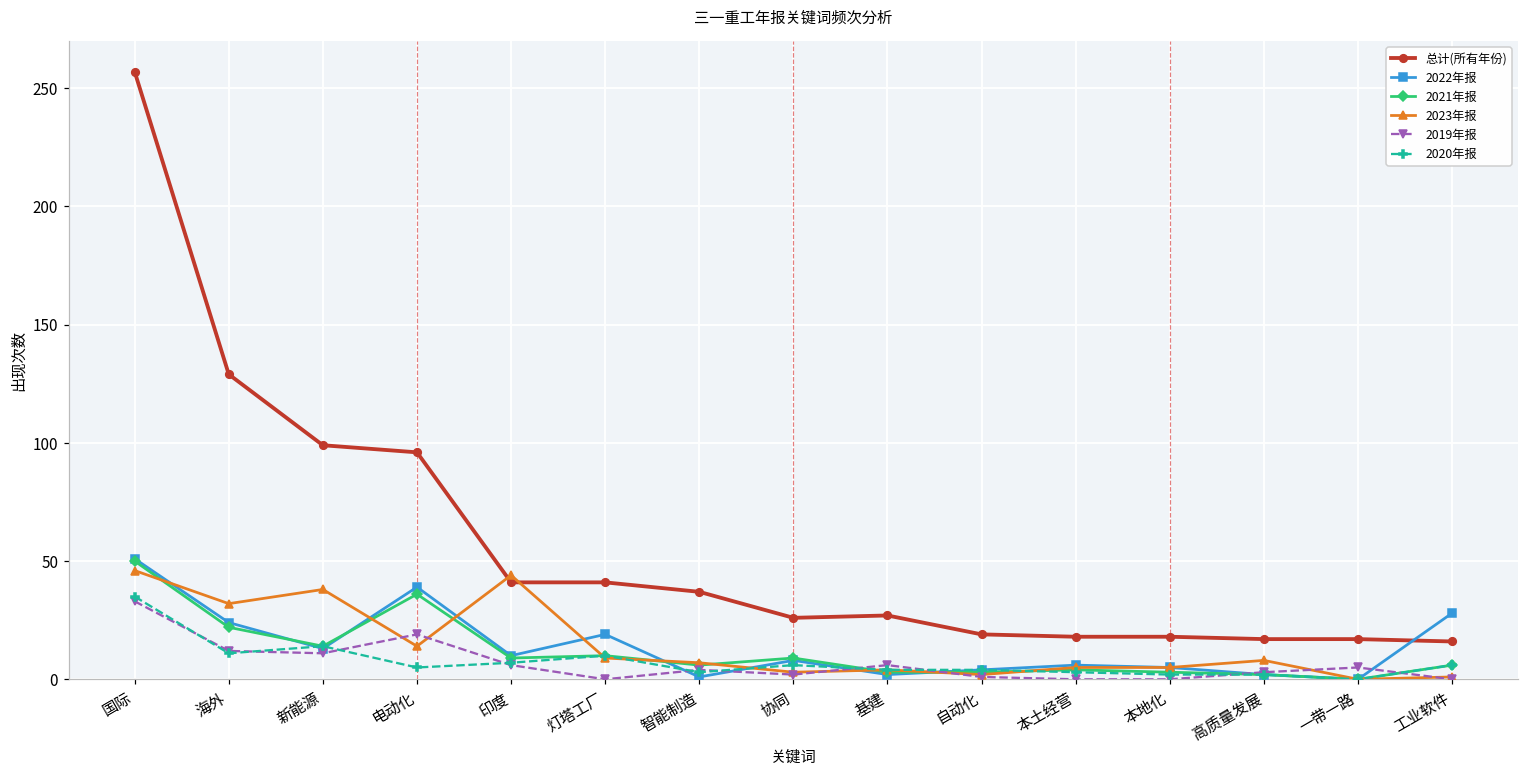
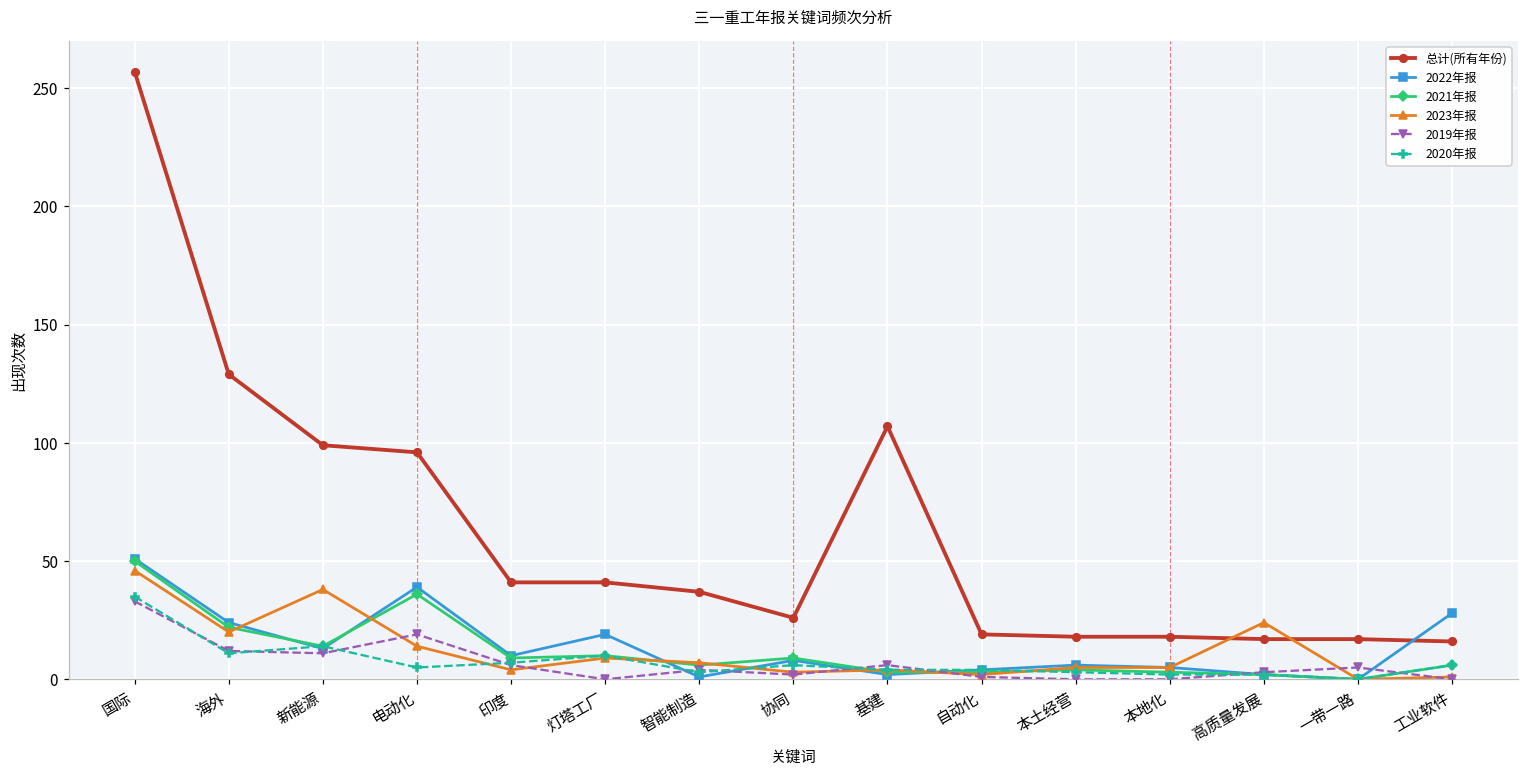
2023年报, 海外: 32 -> 20
2023年报, 印度: 44 -> 4
总计(所有年份), 基建: 27 -> 107
2023年报, 高质量发展: 8 -> 24
